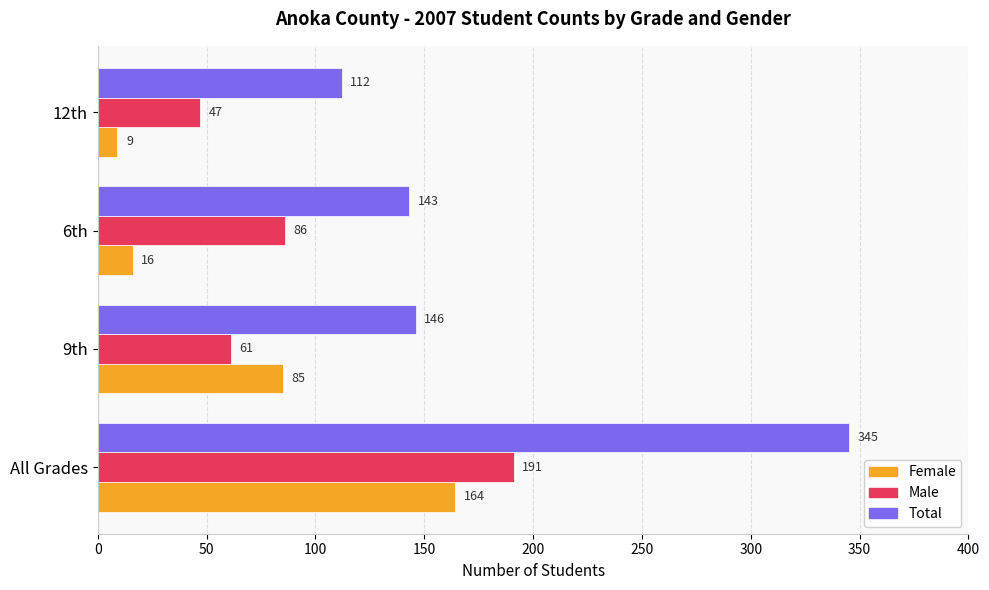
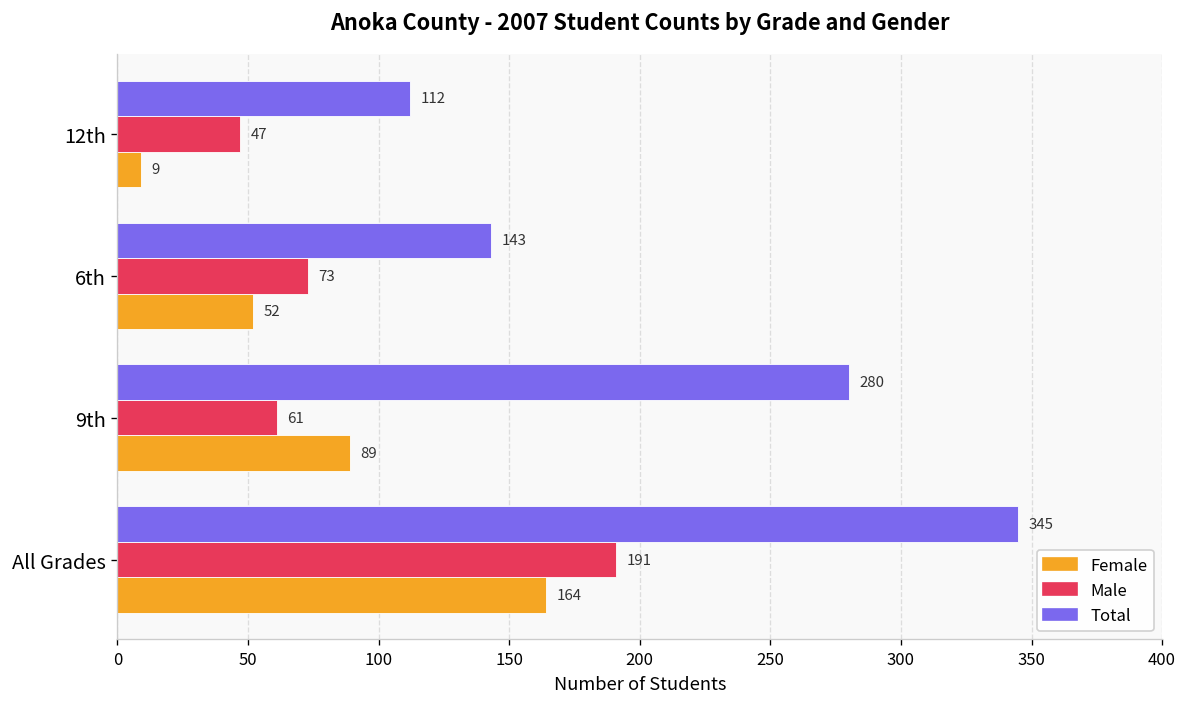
Male, 6th: 86 -> 73
Female, 6th: 16 -> 52
Total, 9th: 146 -> 280
Female, 9th: 85 -> 89
